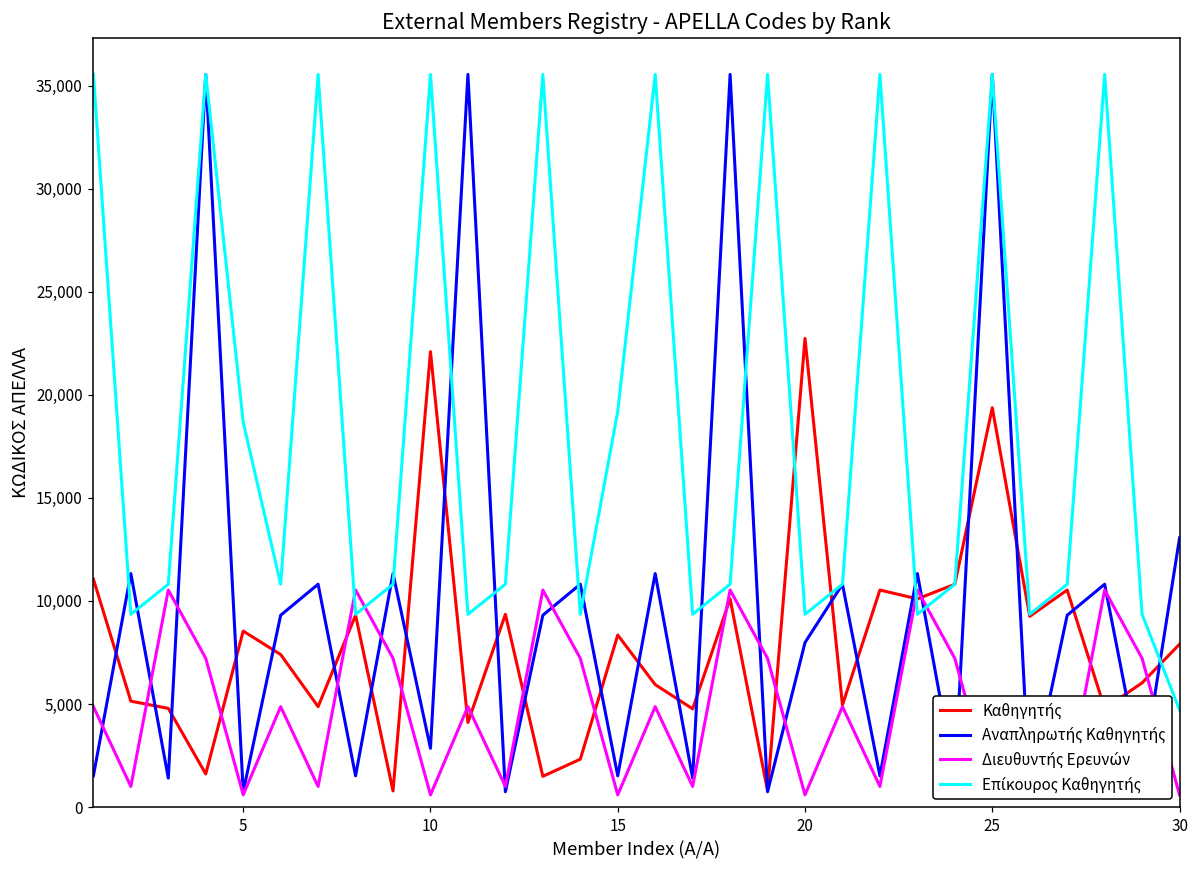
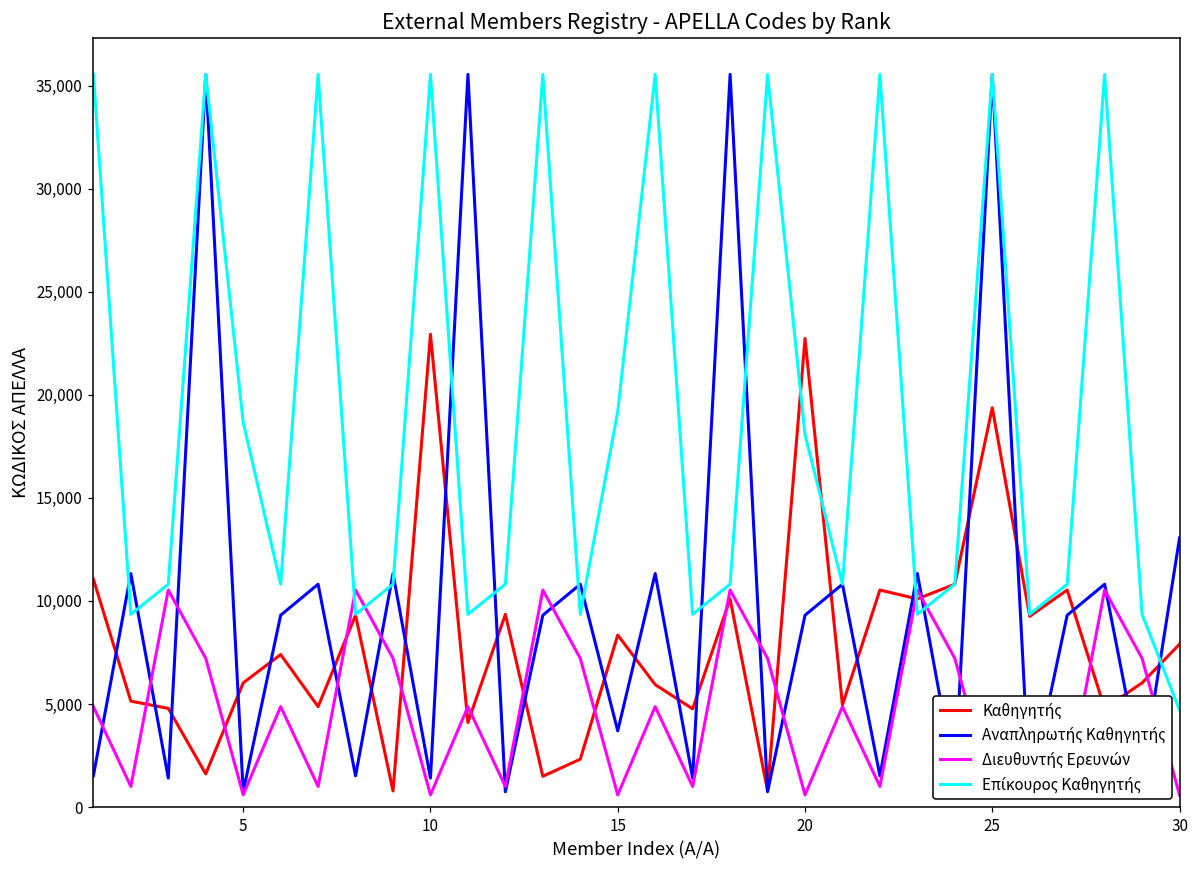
Καθηγητής, 5: 8,500 -> 6,000
Καθηγητής, 10: 22,100 -> 22,900
Αναπληρωτής Καθηγητής, 10: 2,900 -> 1,400
Αναπληρωτής Καθηγητής, 15: 1,500 -> 3,700
Αναπληρωτής Καθηγητής, 20: 8,000 -> 9,300
Επίκουρος Καθηγητής, 20: 9,400 -> 18,100
